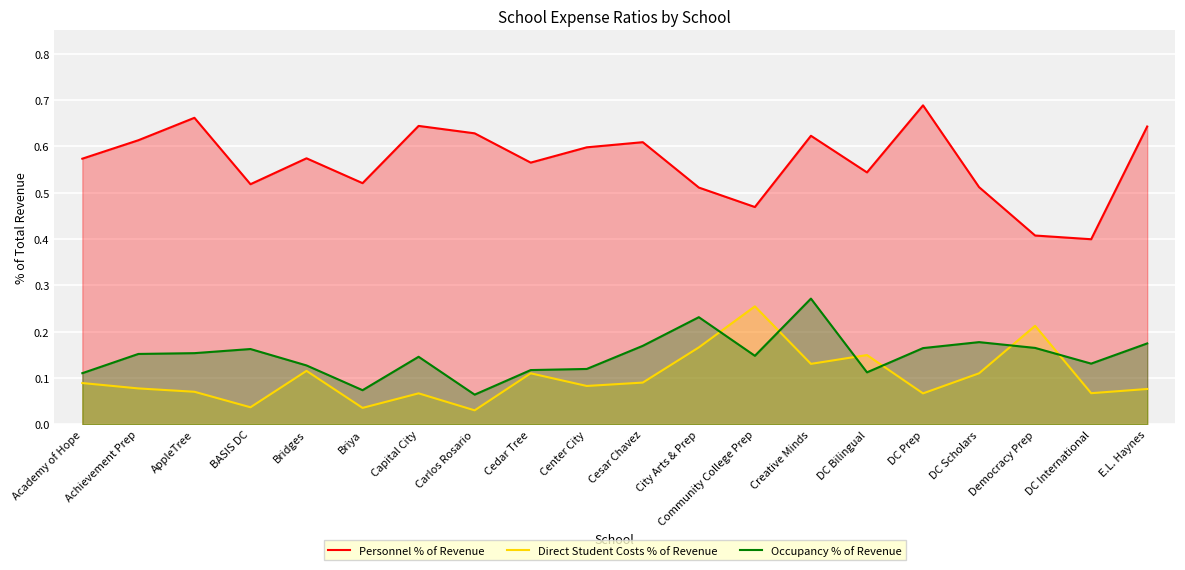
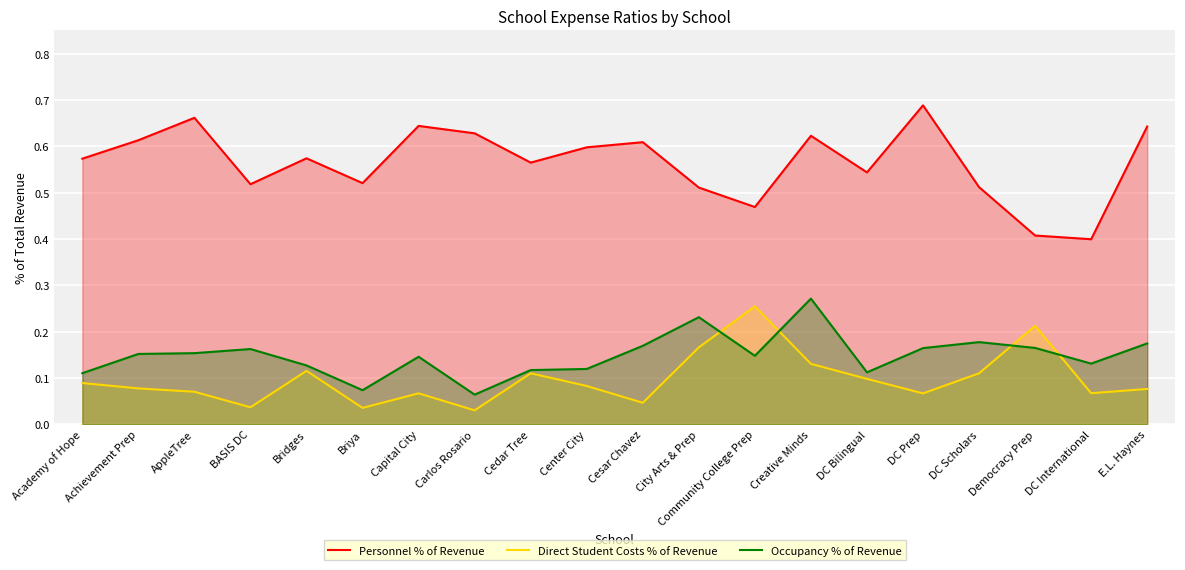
Direct Student Costs % of Revenue, Cesar Chavez: 0.09 -> 0.05
Direct Student Costs % of Revenue, DC Bilingual: 0.15 -> 0.10
